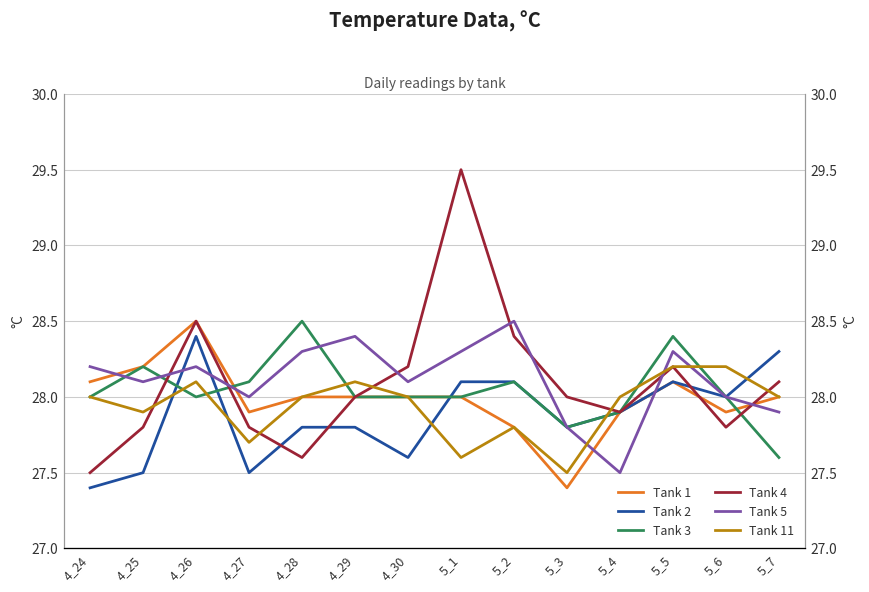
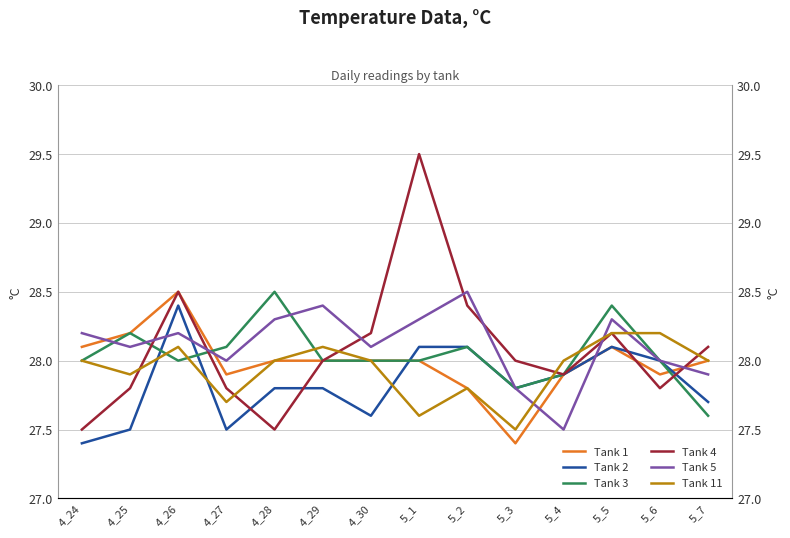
Tank 4, 4_28: 27.6 -> 27.5
Tank 2, 5_7: 28.3 -> 27.7
